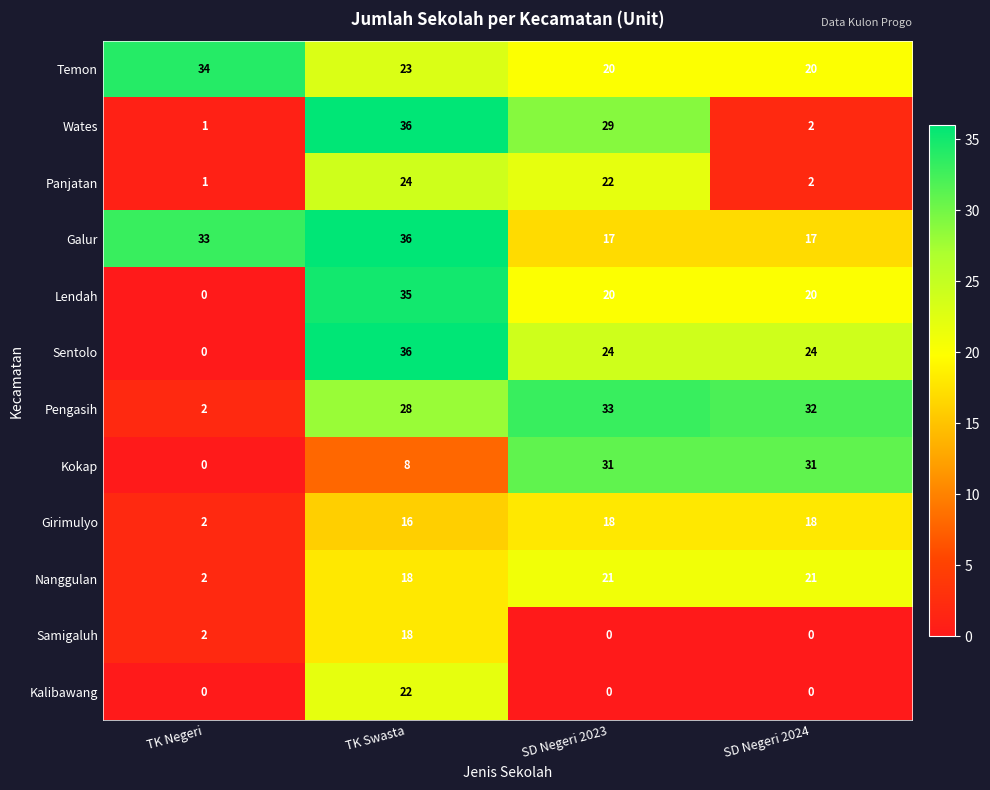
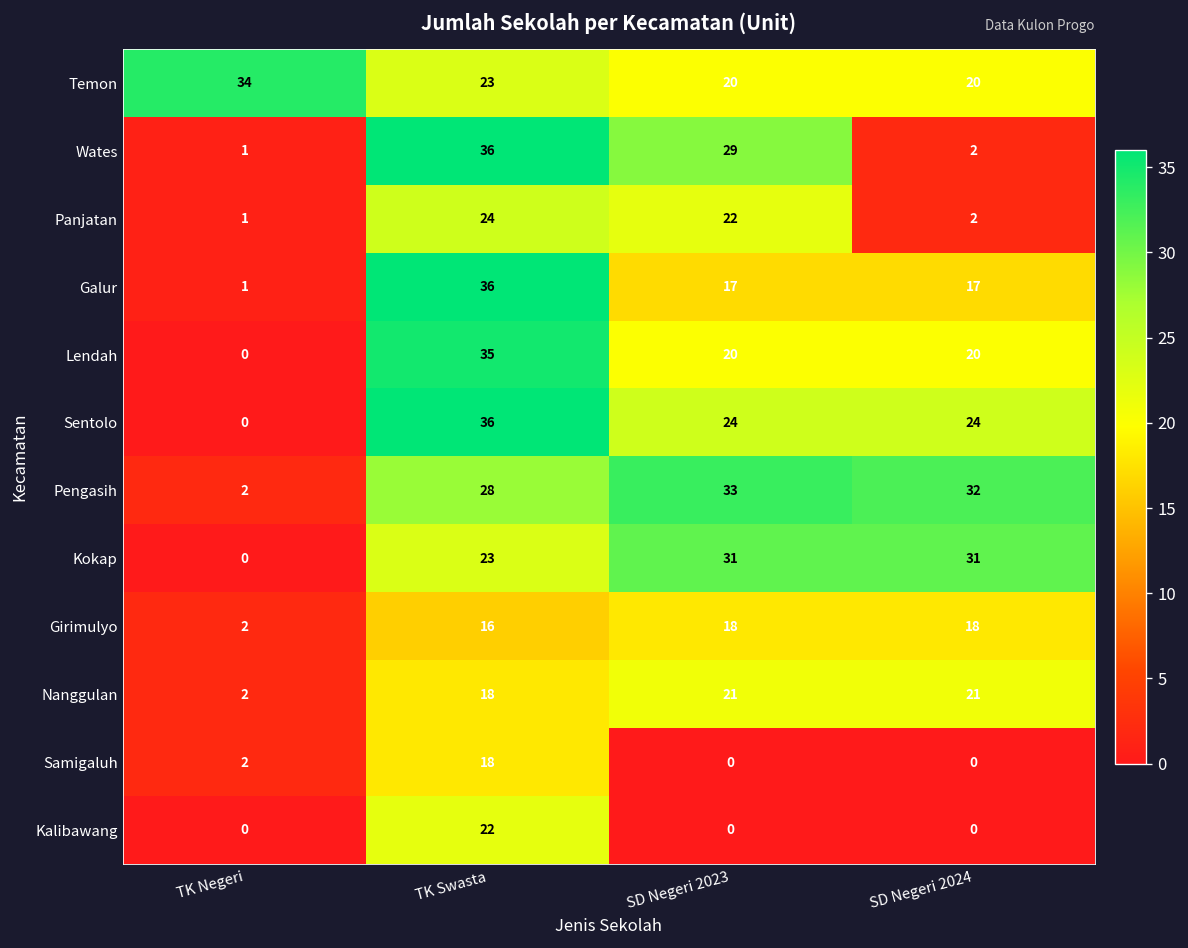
Galur, TK Negeri: 33 -> 1
Kokap, TK Swasta: 8 -> 23
